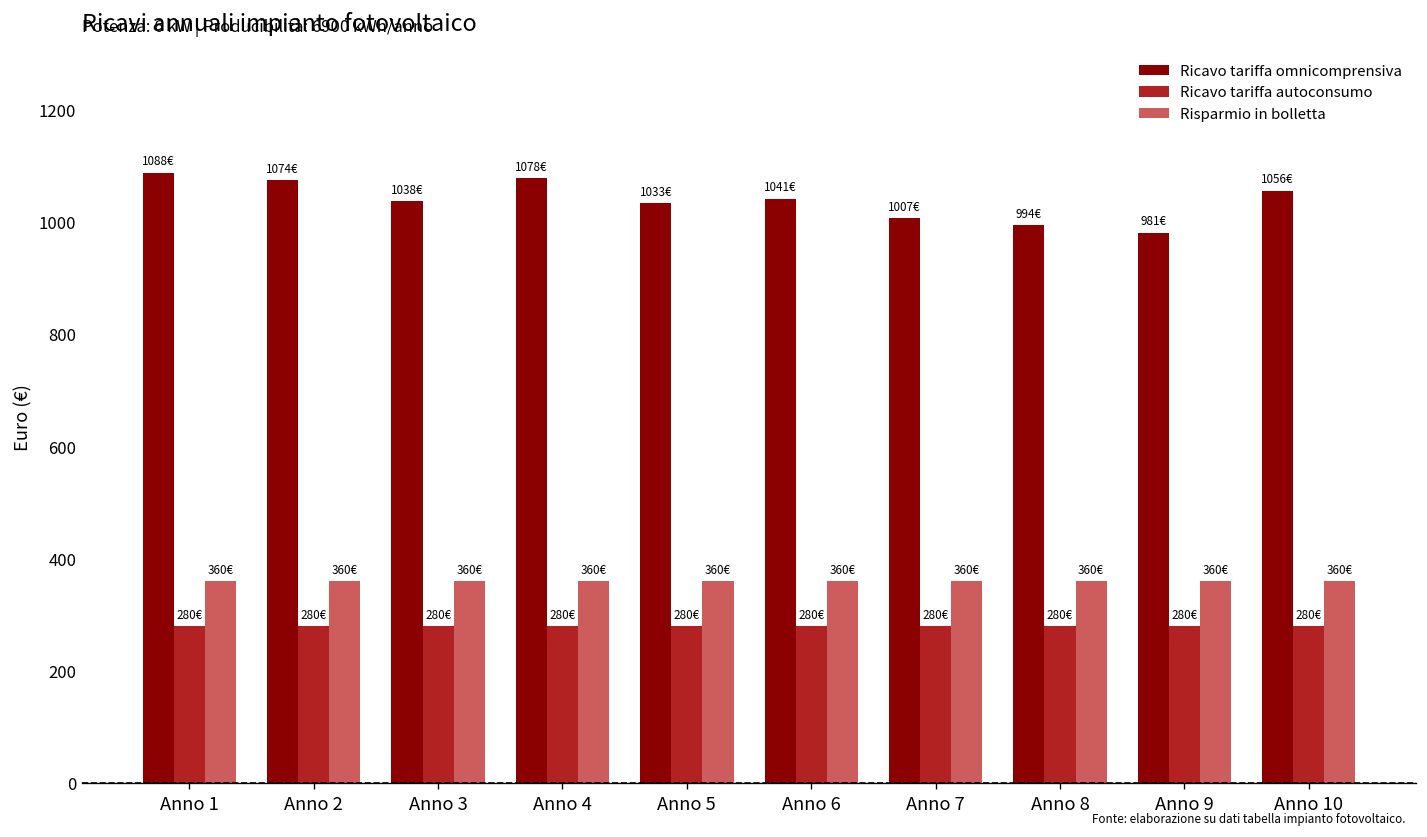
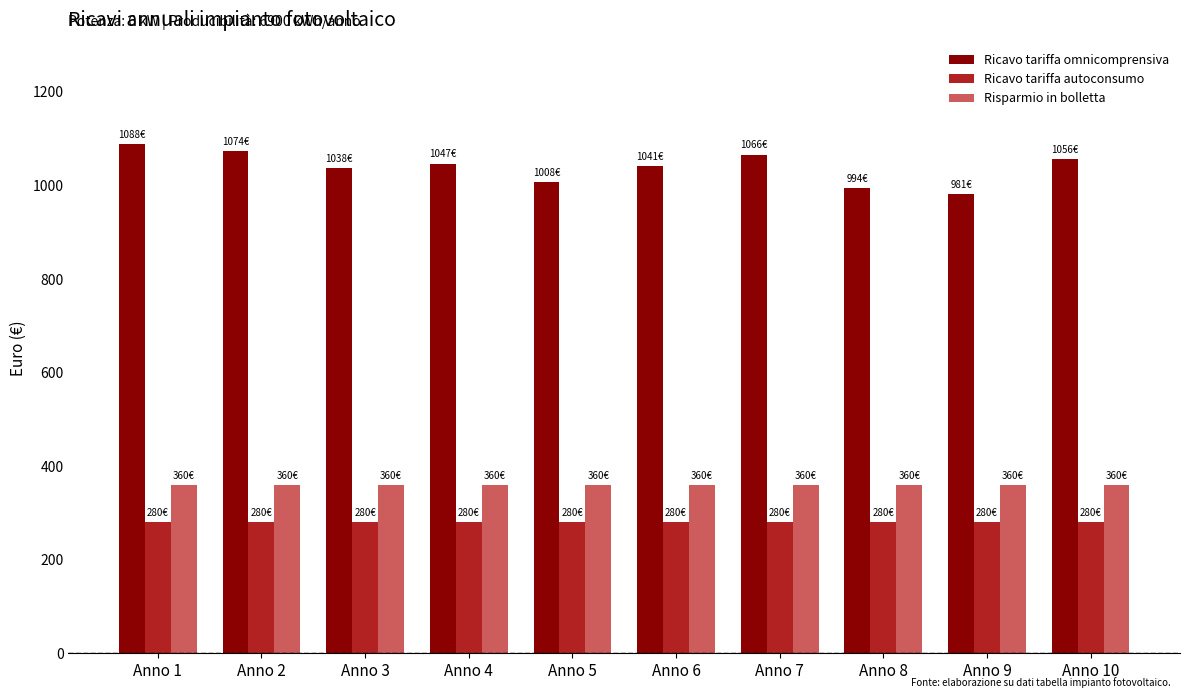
Ricavo tariffa omnicomprensiva, Anno 4: 1078€ -> 1047€
Ricavo tariffa omnicomprensiva, Anno 5: 1033€ -> 1008€
Ricavo tariffa omnicomprensiva, Anno 7: 1007€ -> 1066€
